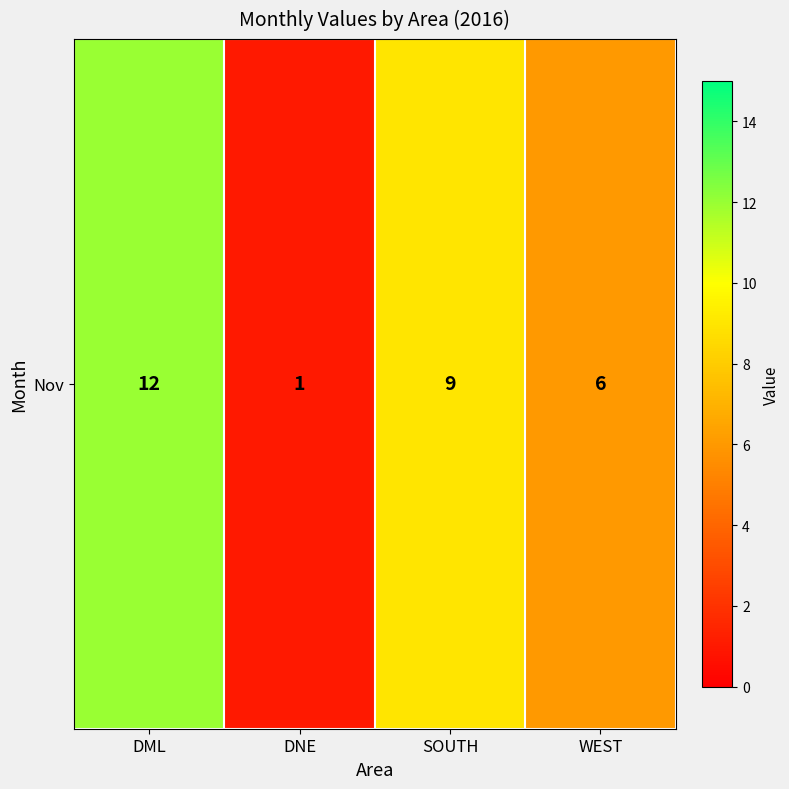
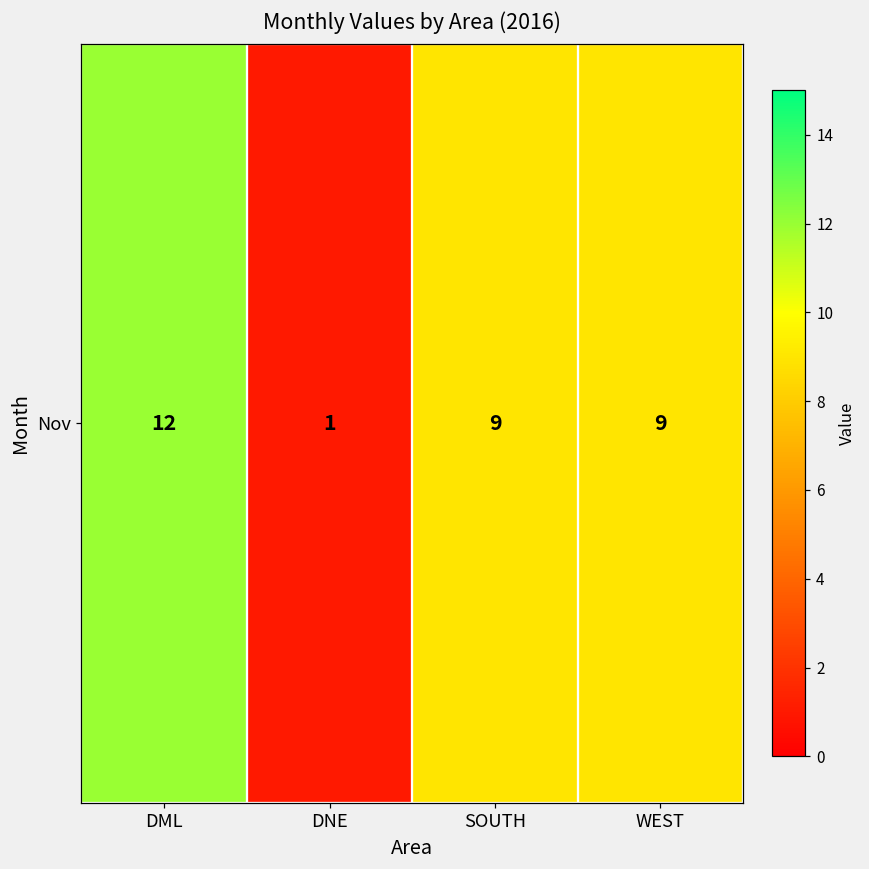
Nov, WEST: 6 -> 9
